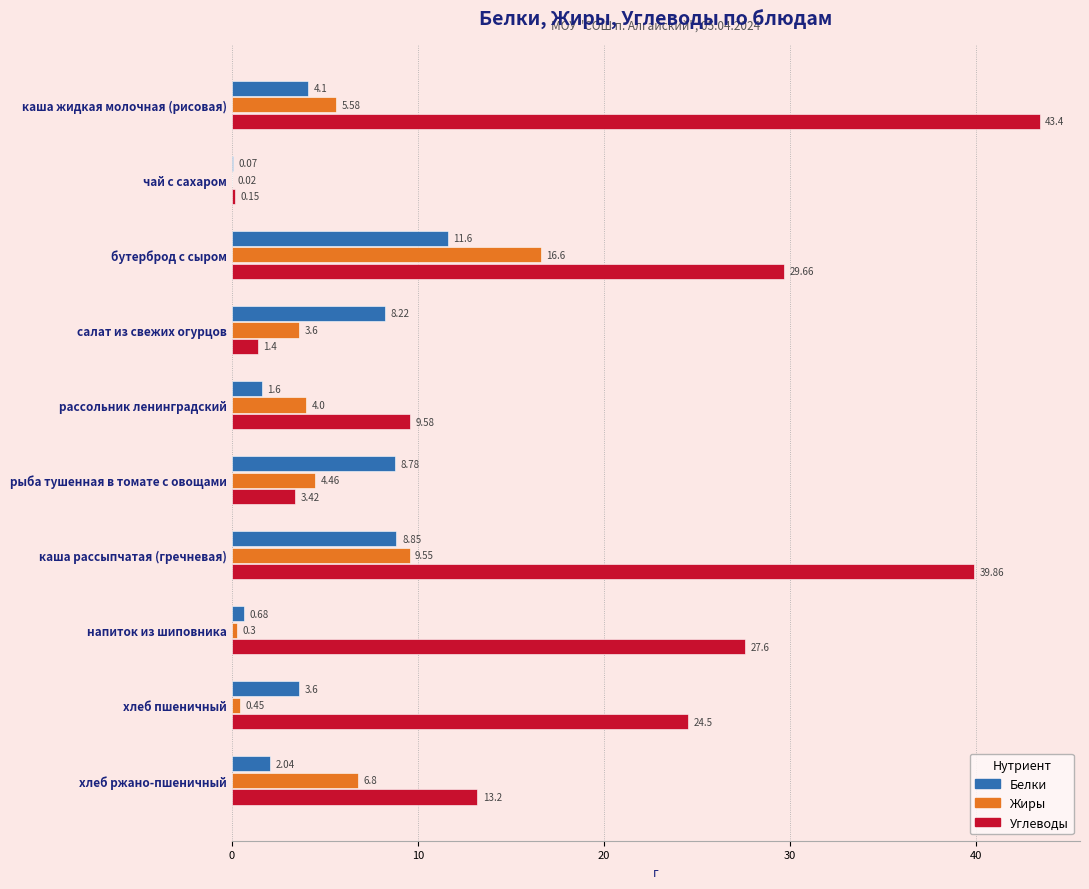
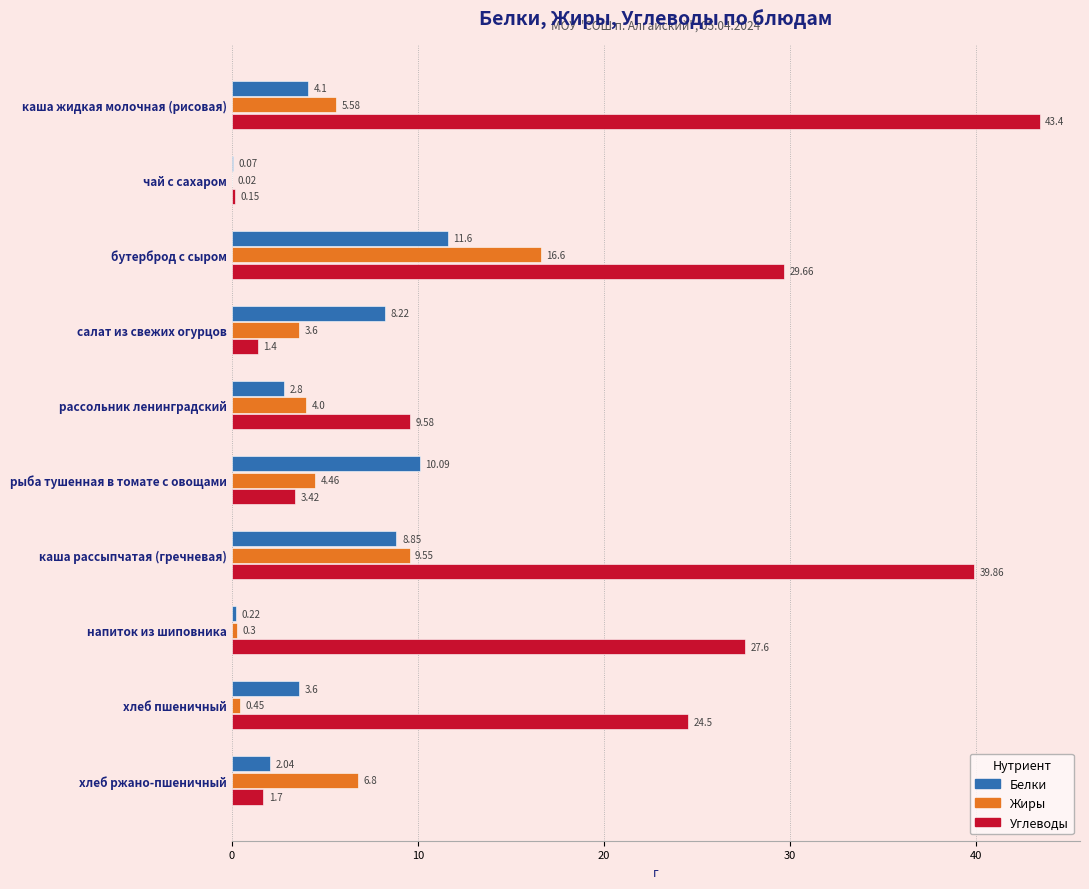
Белки, рассольник ленинградский: 1.6 -> 2.8
Белки, рыба тушенная в томате с овощами: 8.78 -> 10.09
Белки, напиток из шиповника: 0.68 -> 0.22
Углеводы, хлеб ржано-пшеничный: 13.2 -> 1.7
